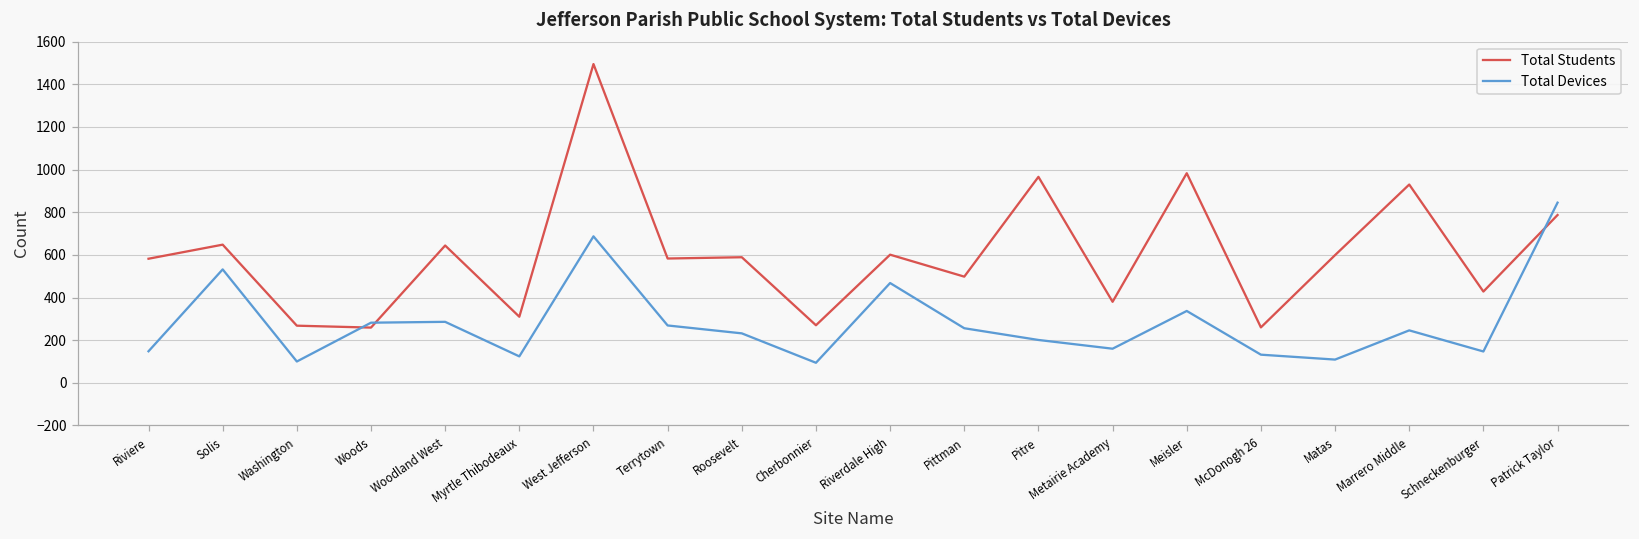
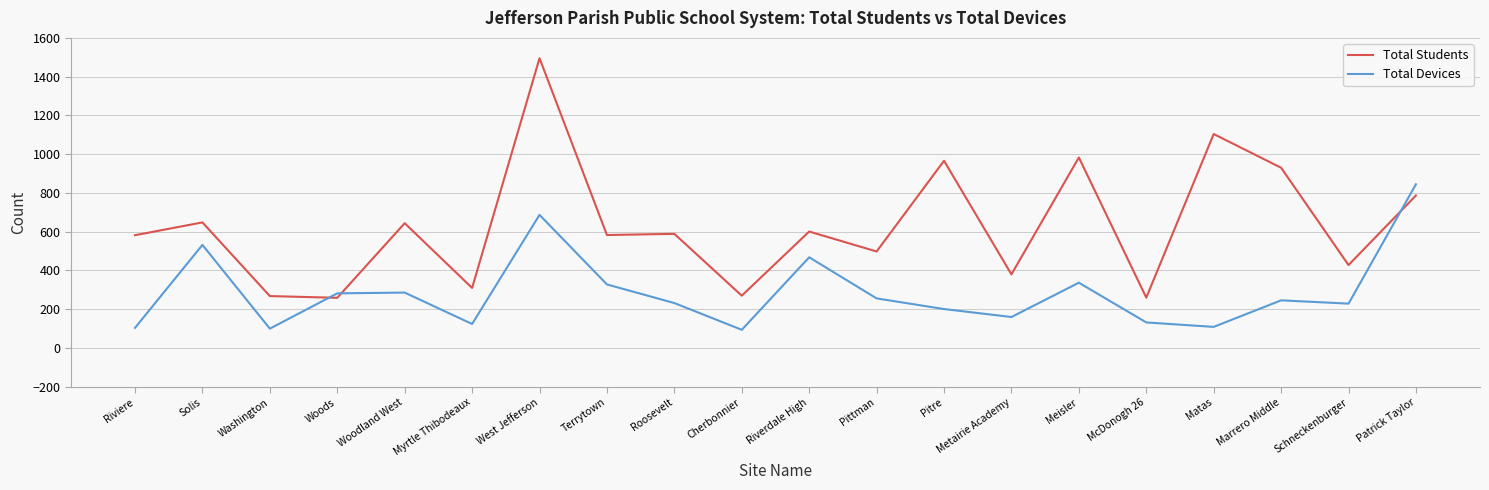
Total Devices, Riviere: 150 -> 100
Total Devices, Terrytown: 270 -> 330
Total Students, Matas: 600 -> 1100
Total Devices, Schneckenburger: 150 -> 230
